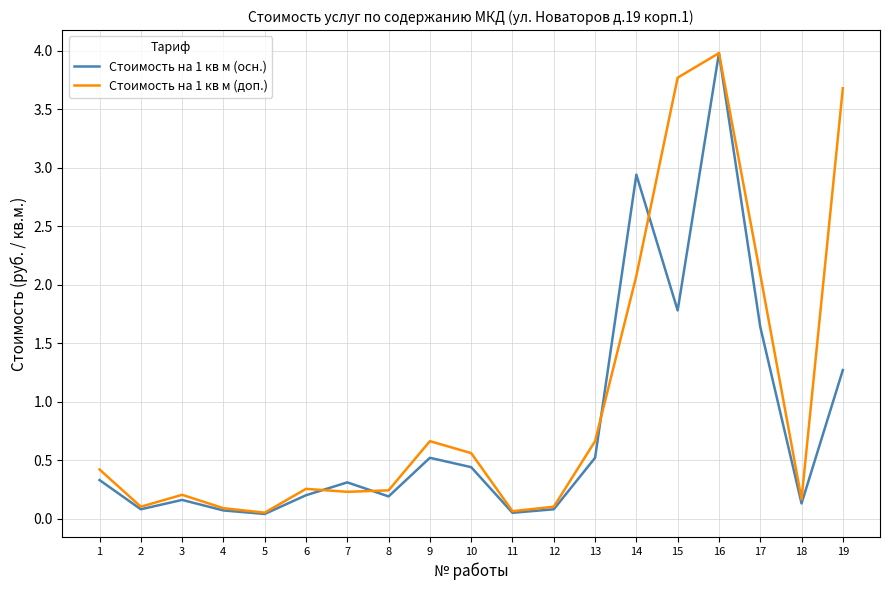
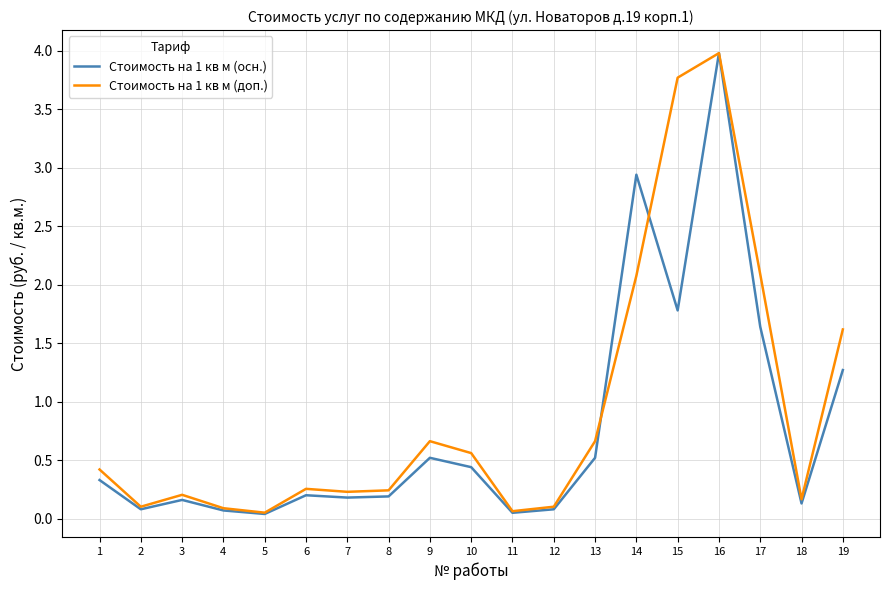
Стоимость на 1 кв м (осн.), 7: 0.31 -> 0.18
Стоимость на 1 кв м (доп.), 19: 3.68 -> 1.62
